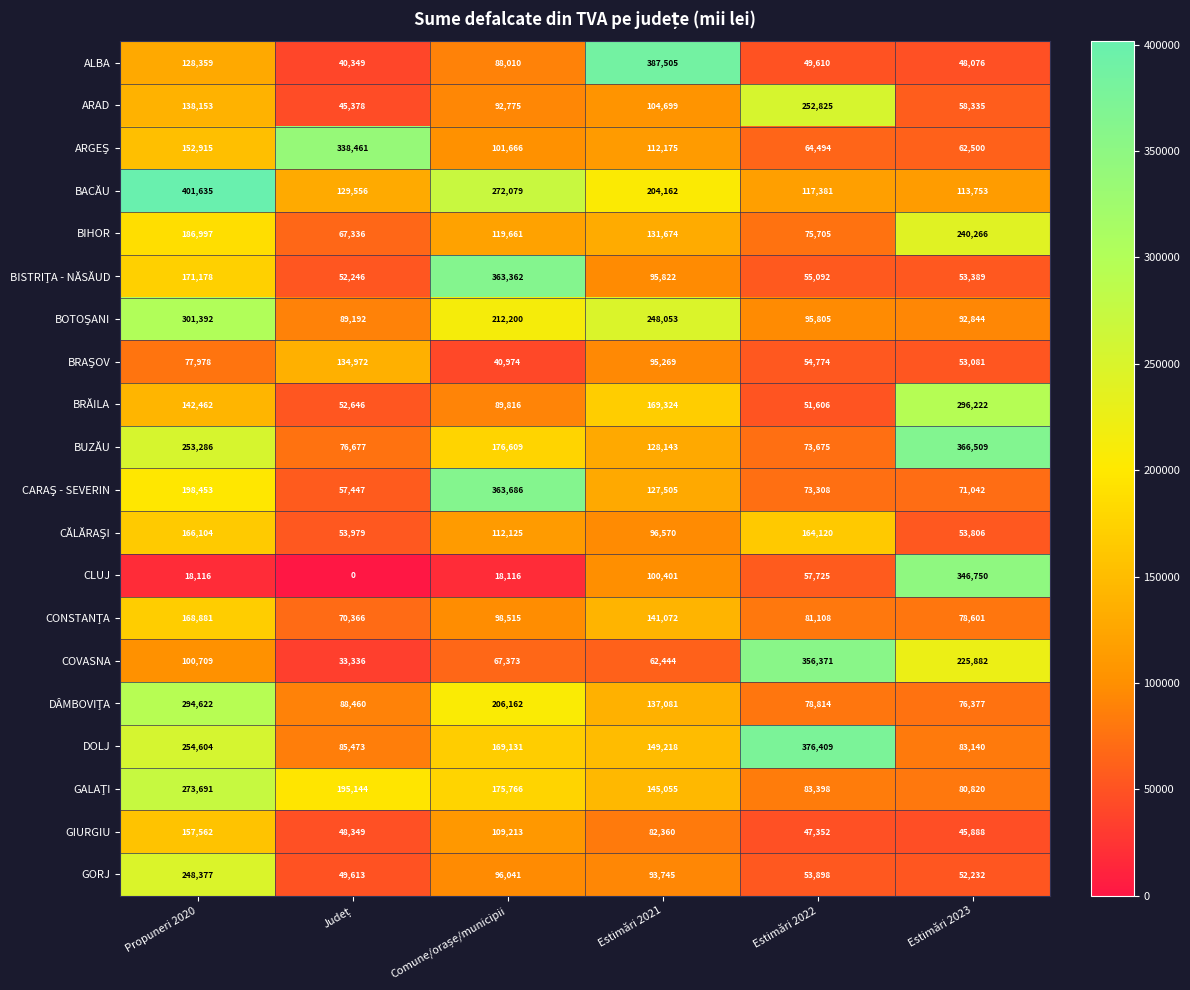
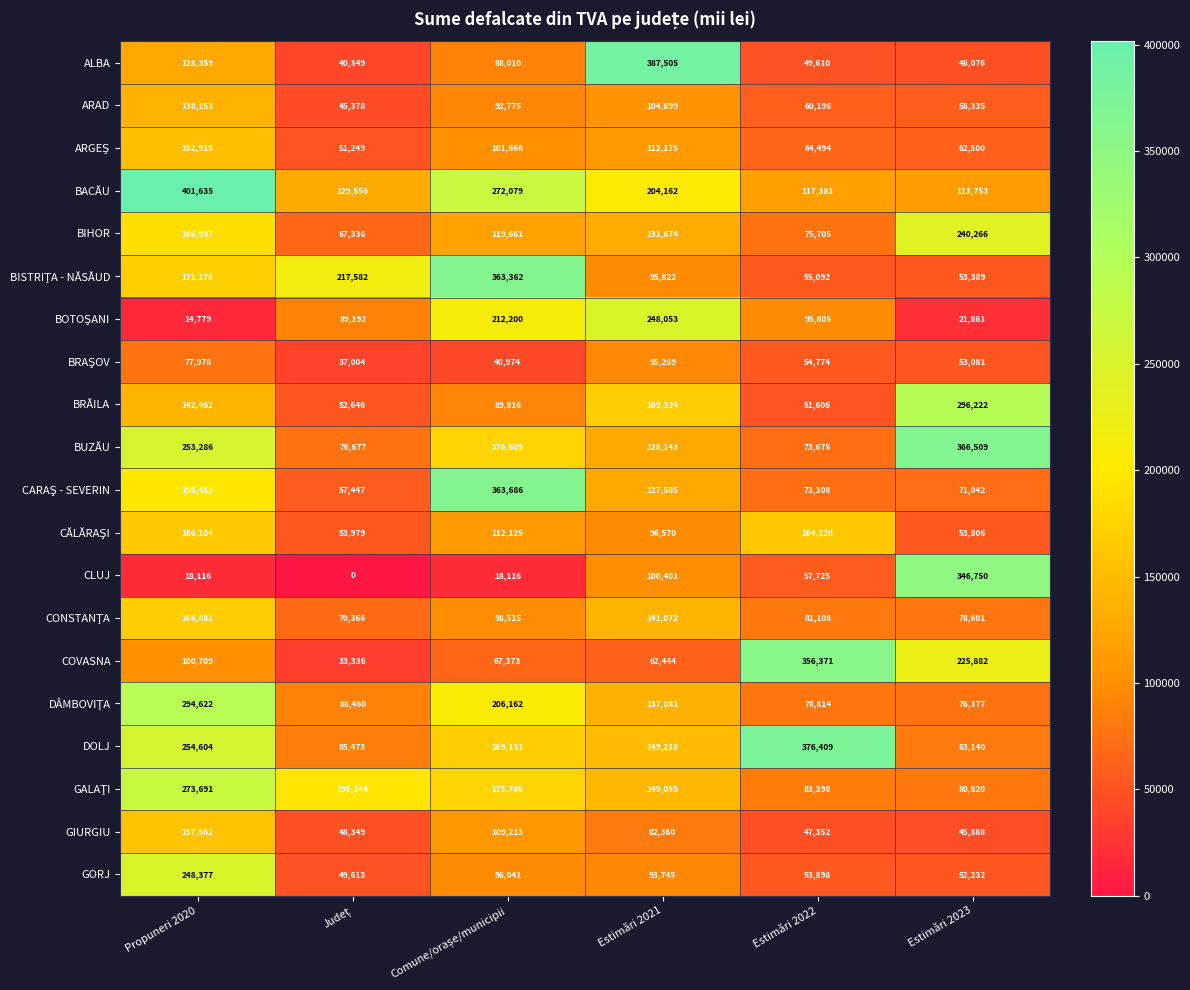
ARAD, Estimări 2022: 252,825 -> 60,196
ARGEŞ, Județ: 338,461 -> 51,249
BISTRIŢA - NĂSĂUD, Județ: 52,246 -> 217,582
BOTOŞANI, Propuneri 2020: 301,392 -> 14,779
BOTOŞANI, Estimări 2023: 92,844 -> 21,861
BRAŞOV, Județ: 134,972 -> 37,004
